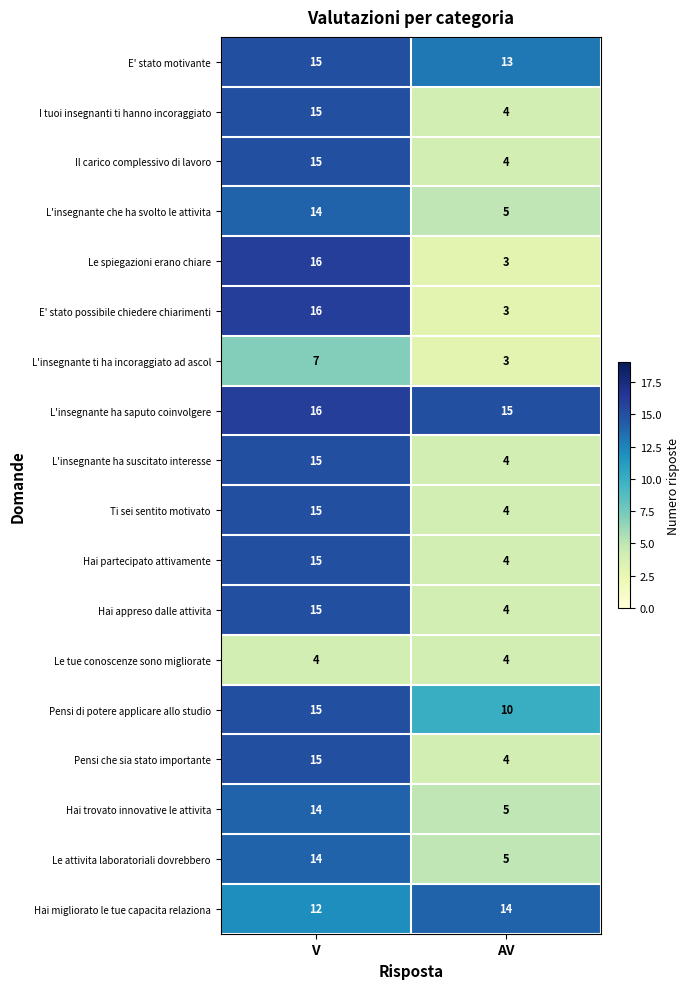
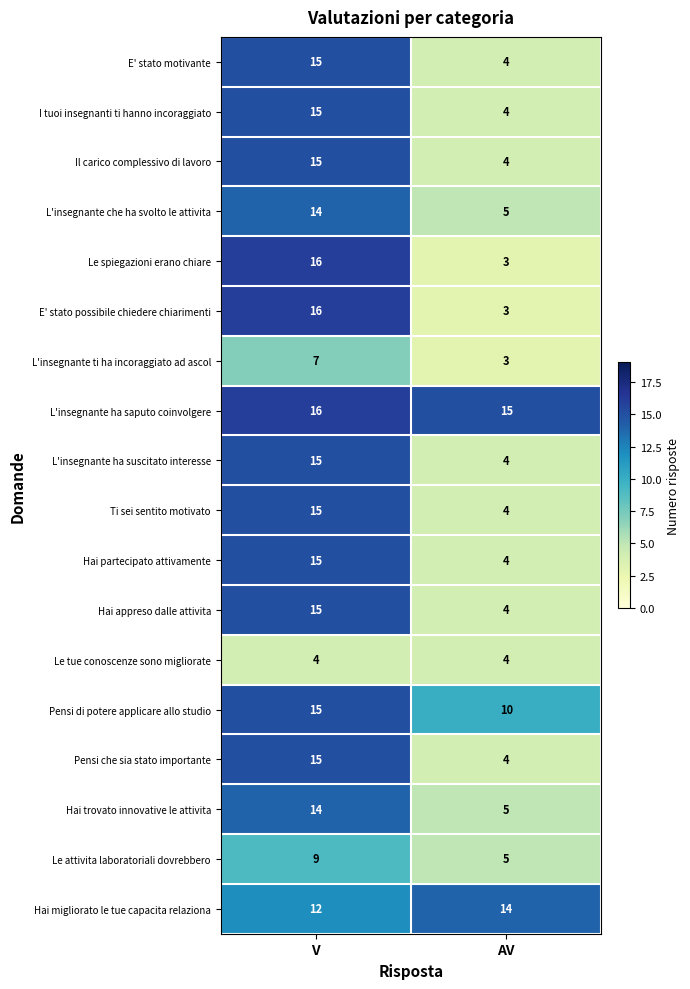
E' stato motivante, AV: 13 -> 4
Le attivita laboratoriali dovrebbero, V: 14 -> 9
